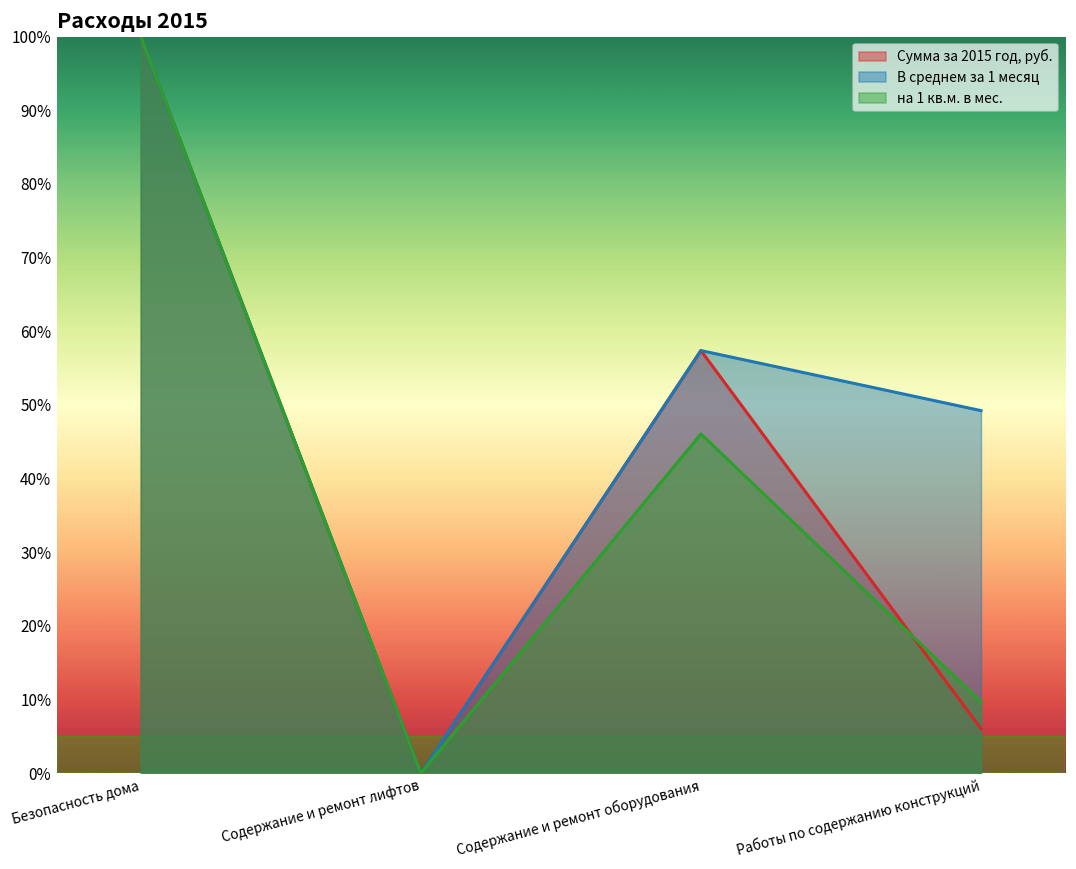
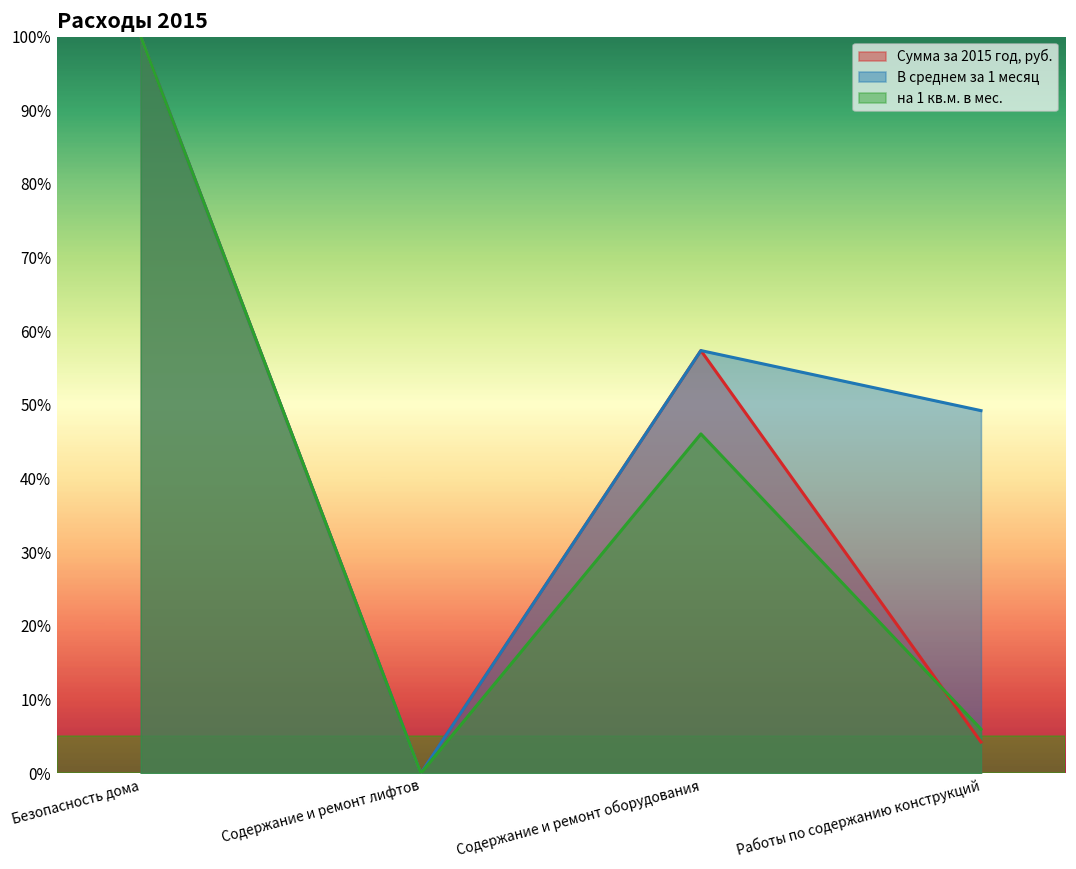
Сумма за 2015 год, руб., Работы по содержанию конструкций: 6% -> 4%
на 1 кв.м. в мес., Работы по содержанию конструкций: 10% -> 6%
